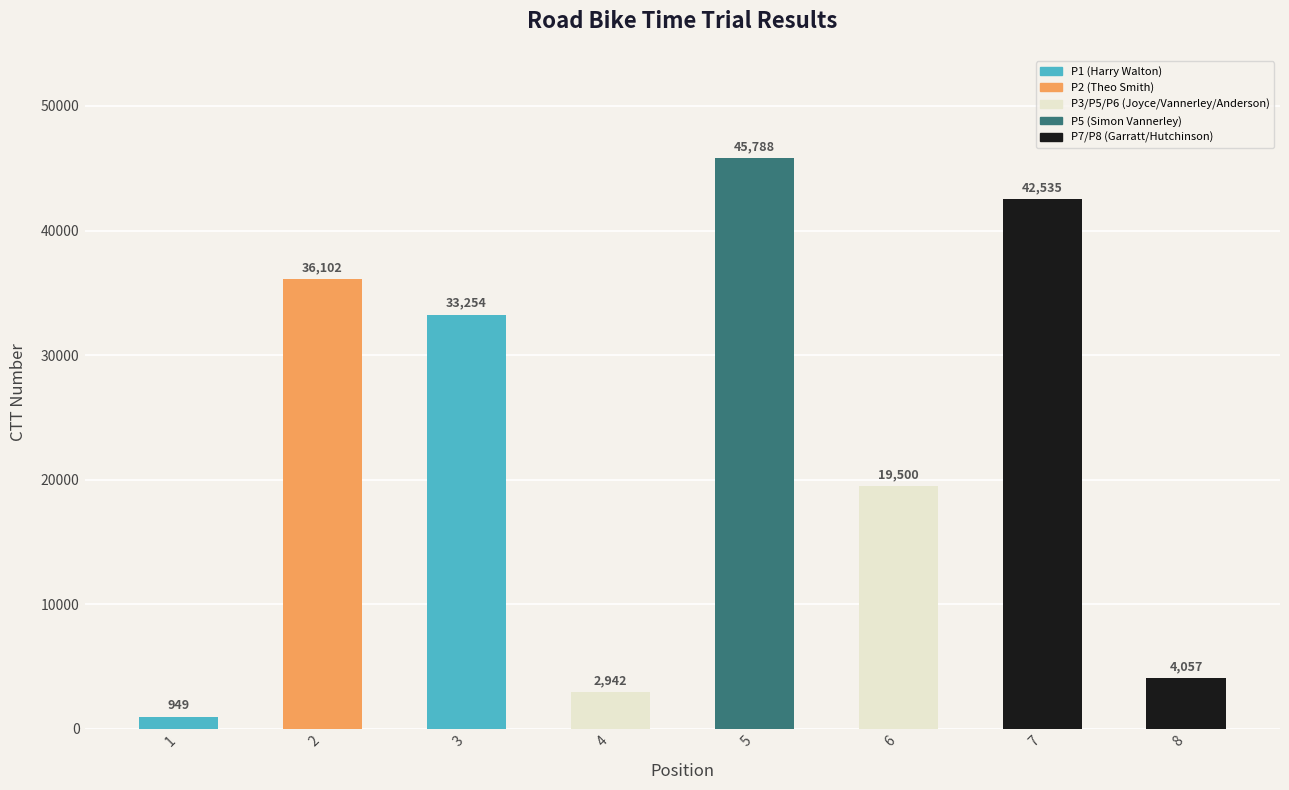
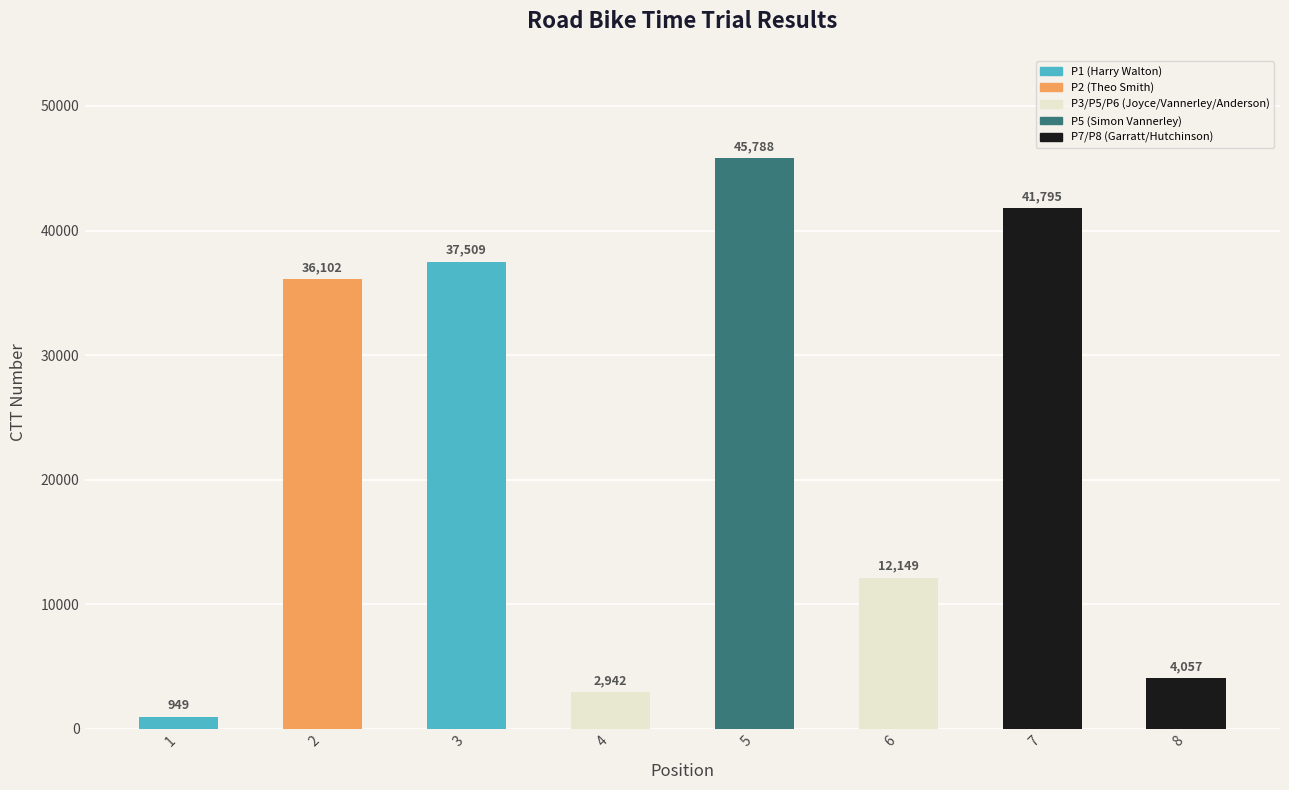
3: 33,254 -> 37,509
6: 19,500 -> 12,149
7: 42,535 -> 41,795
